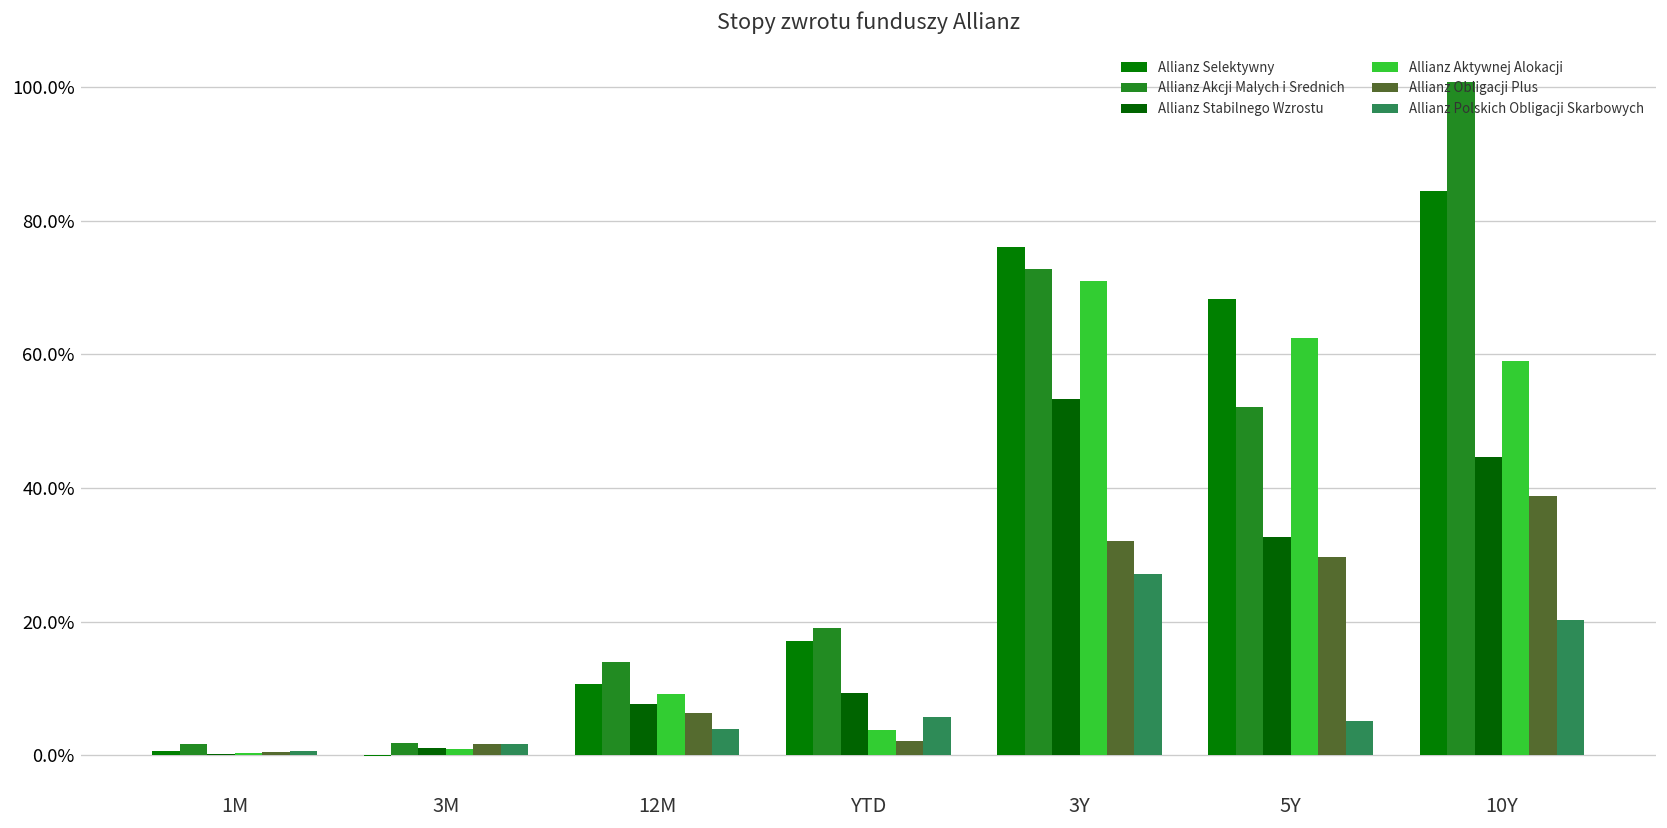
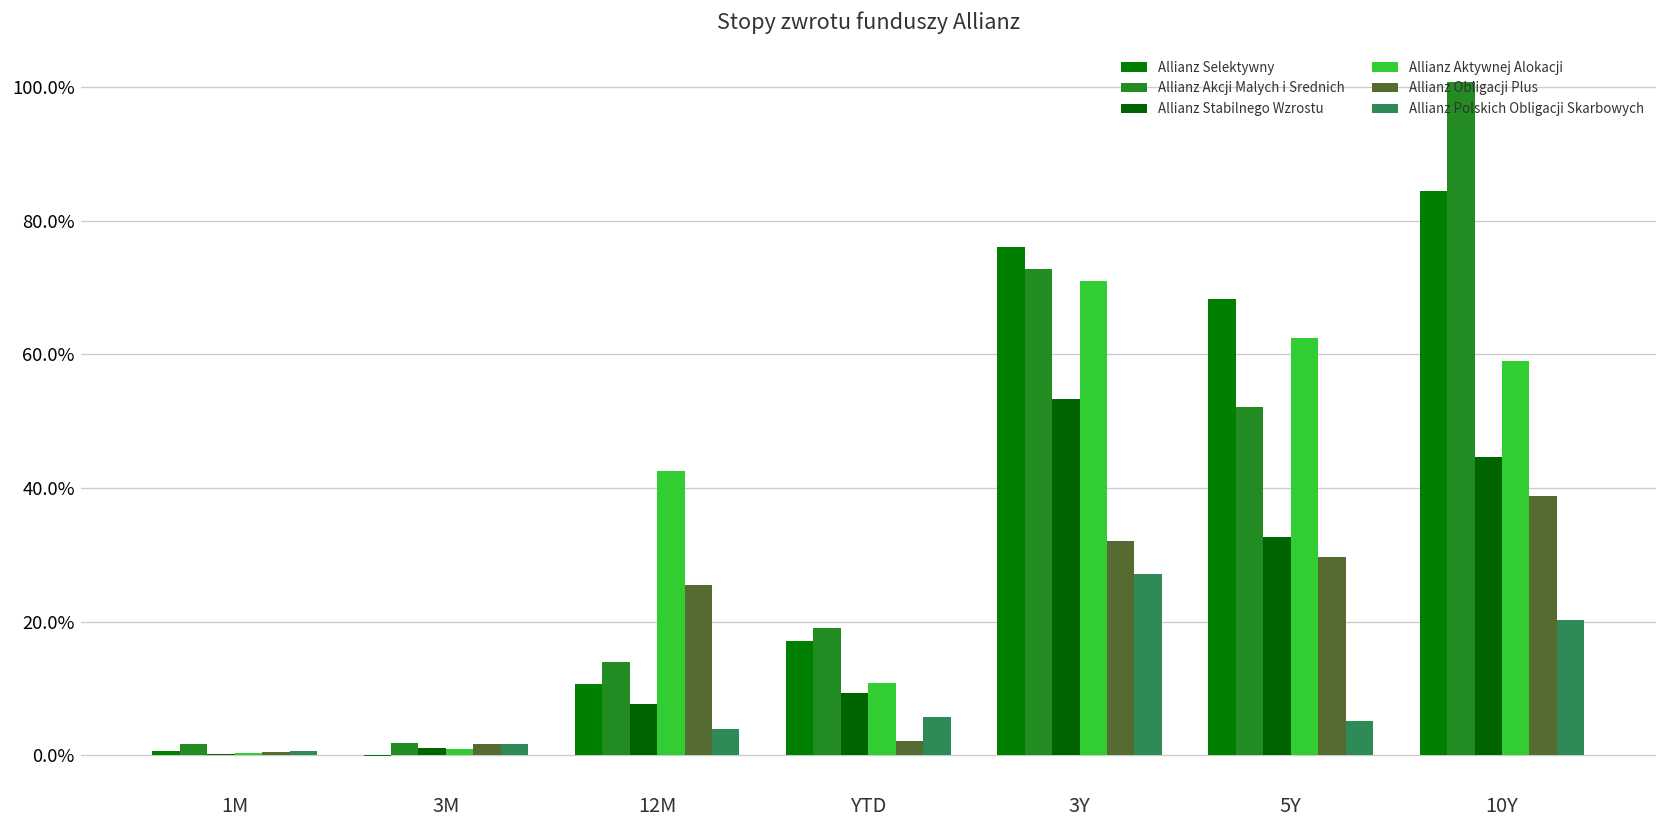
Allianz Aktywnej Alokacji, 12M: 9% -> 43%
Allianz Obligacji Plus, 12M: 6% -> 25%
Allianz Aktywnej Alokacji, YTD: 4% -> 11%
